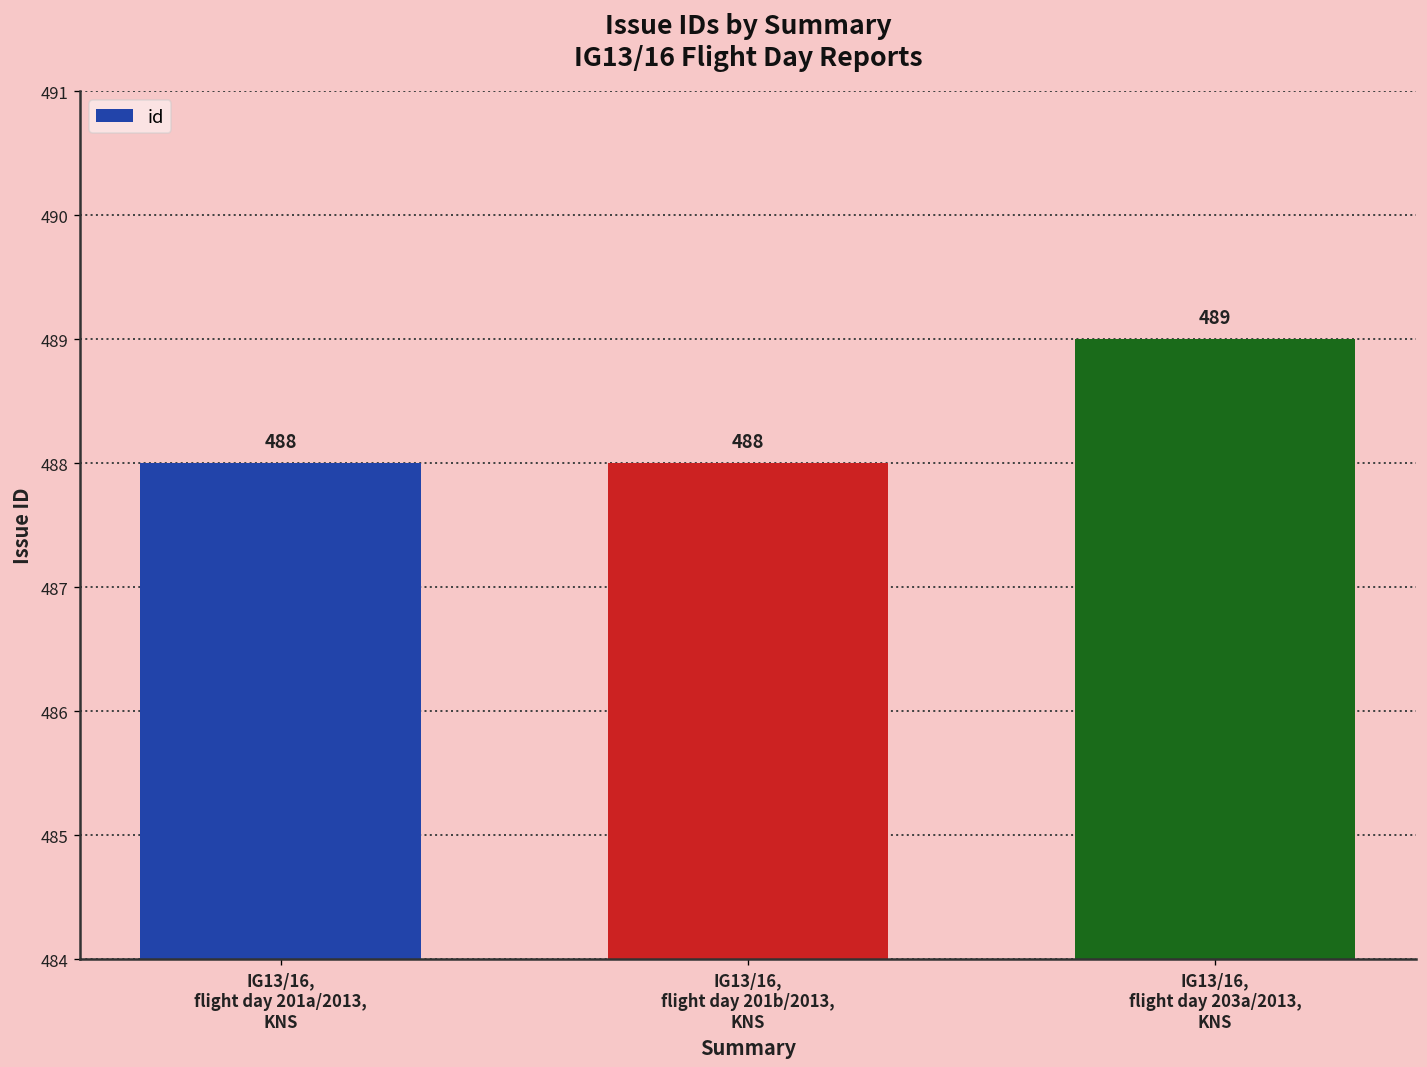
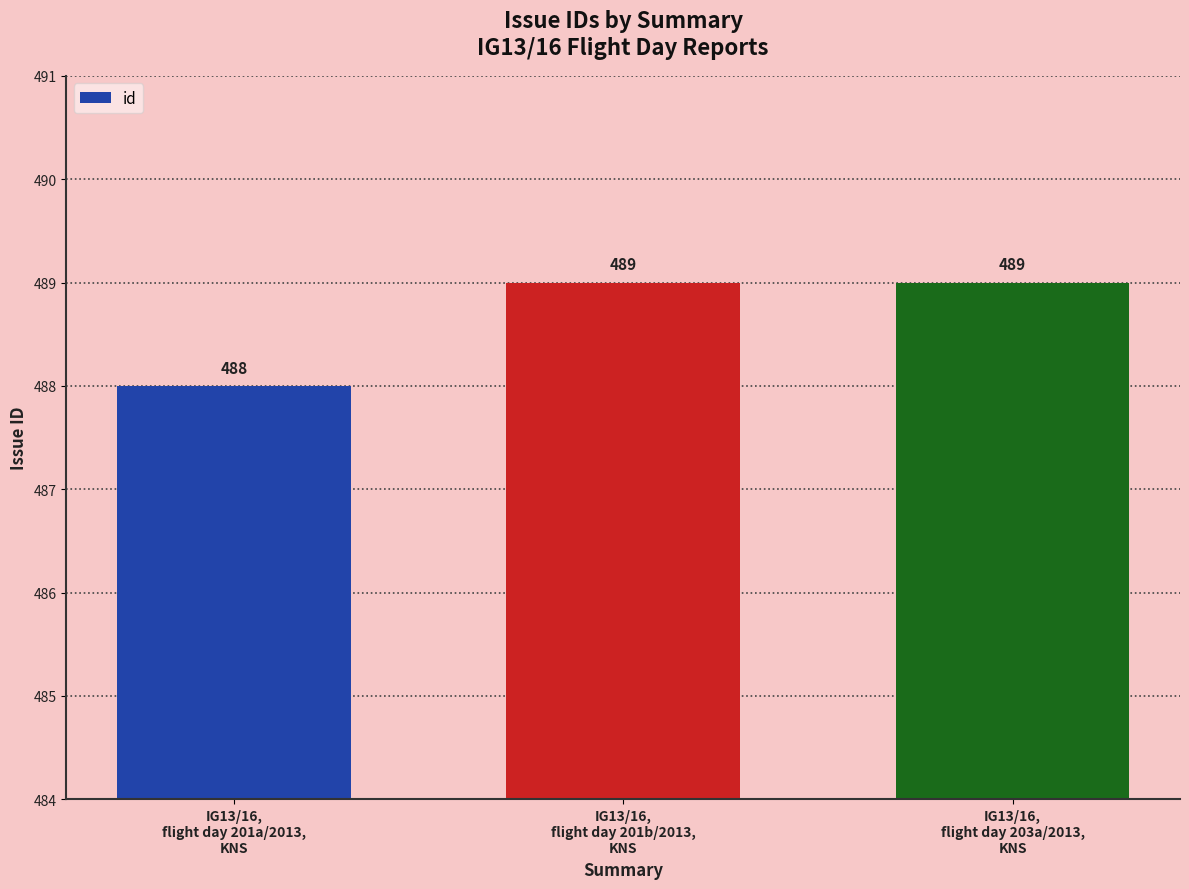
IG13/16, flight day 201b/2013, KNS: 488 -> 489
